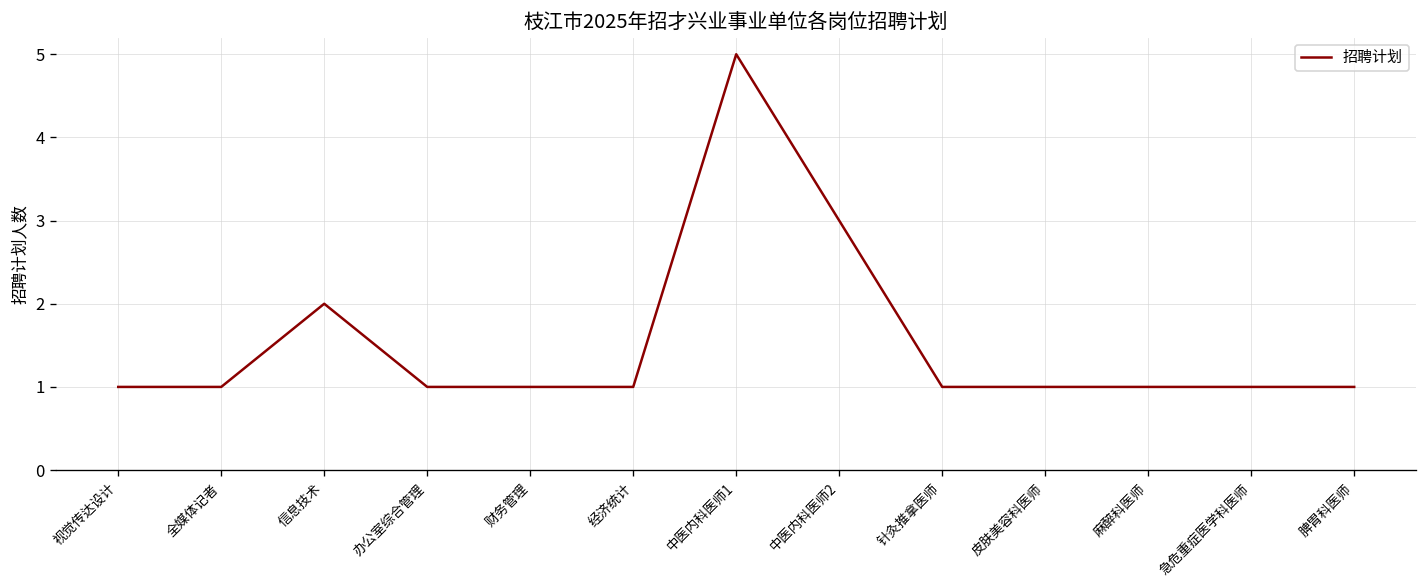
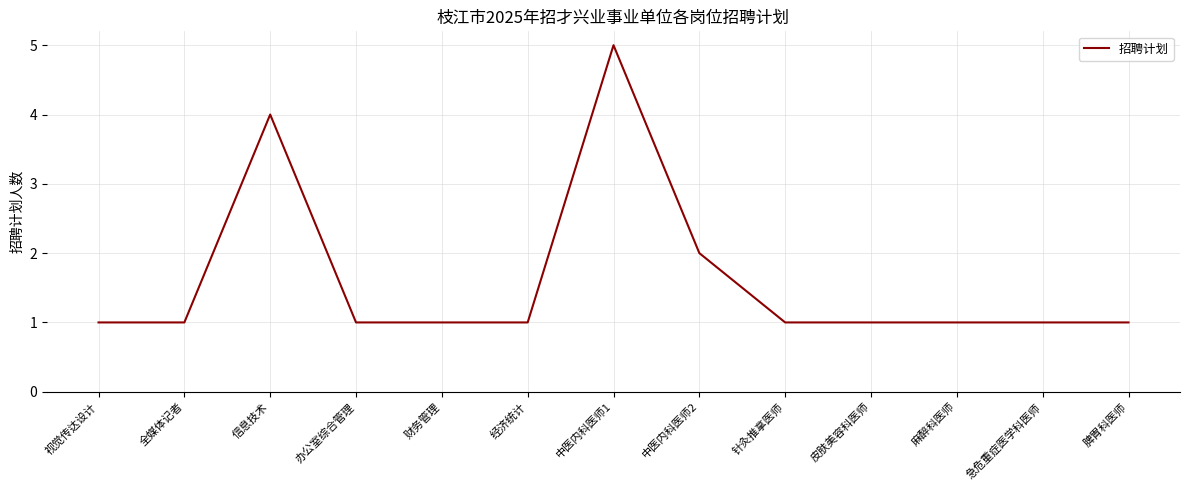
信息技术: 2 -> 4
中医内科医师2: 3 -> 2
